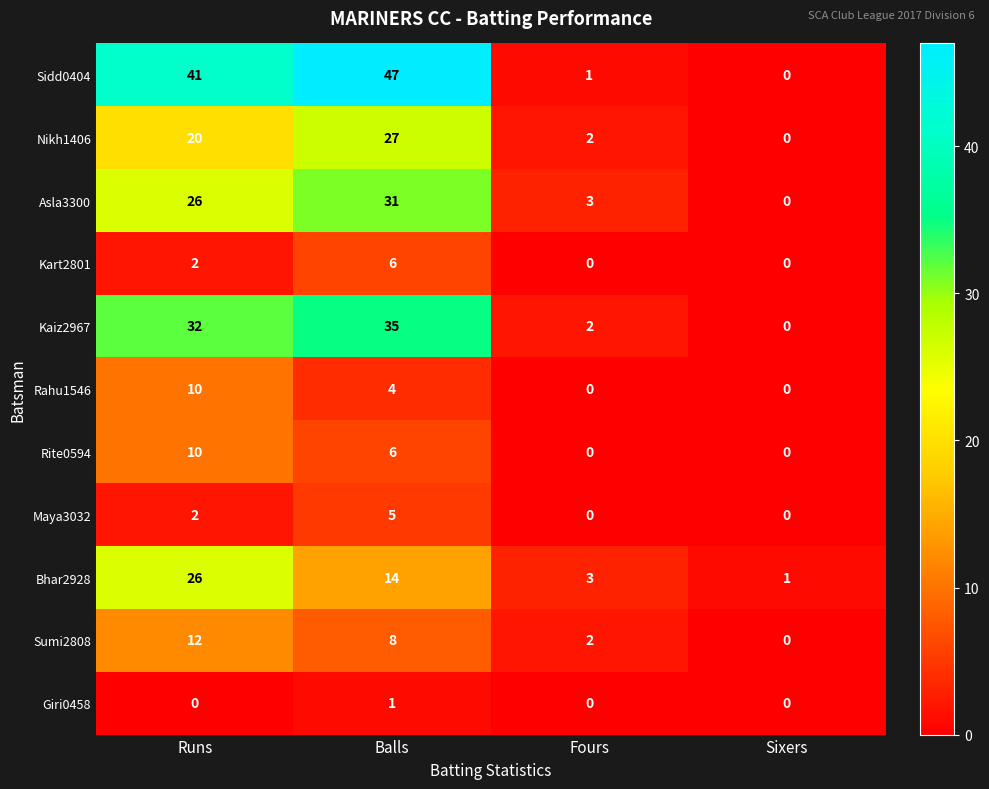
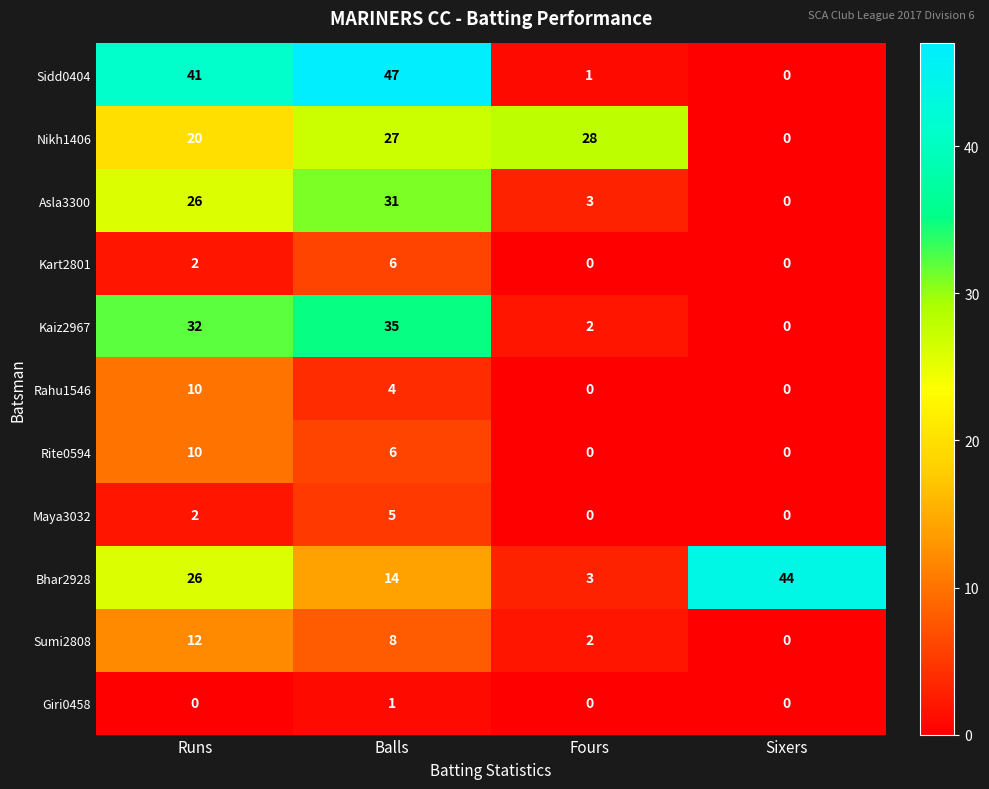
Nikh1406, Fours: 2 -> 28
Bhar2928, Sixers: 1 -> 44
